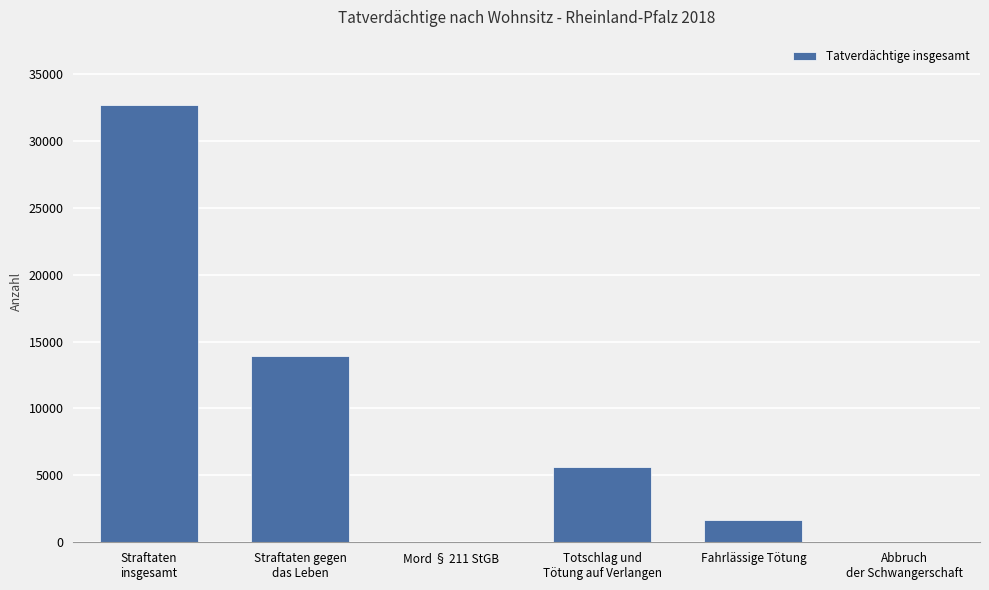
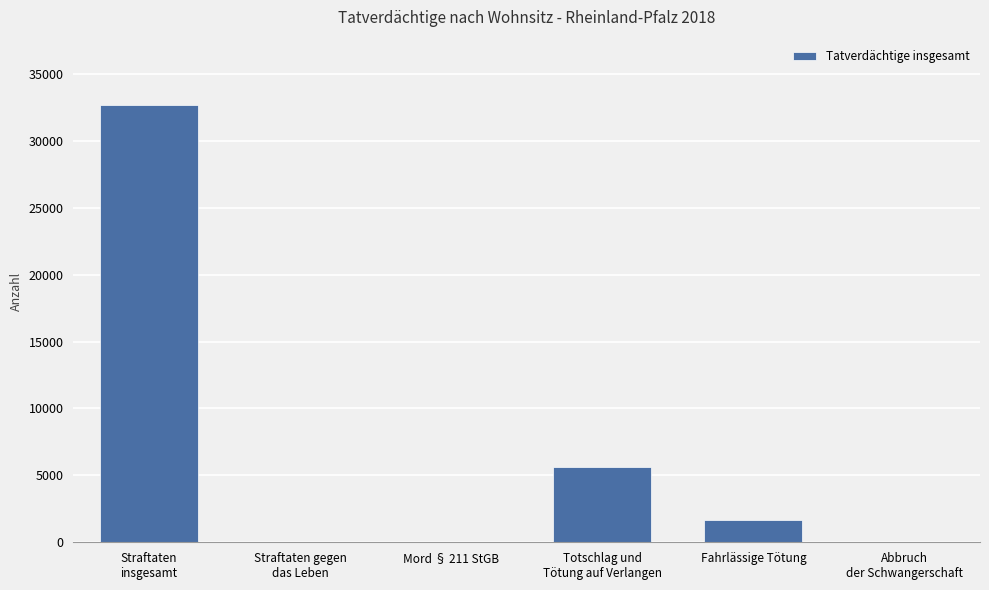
Straftaten gegen das Leben: 14000 -> 0
